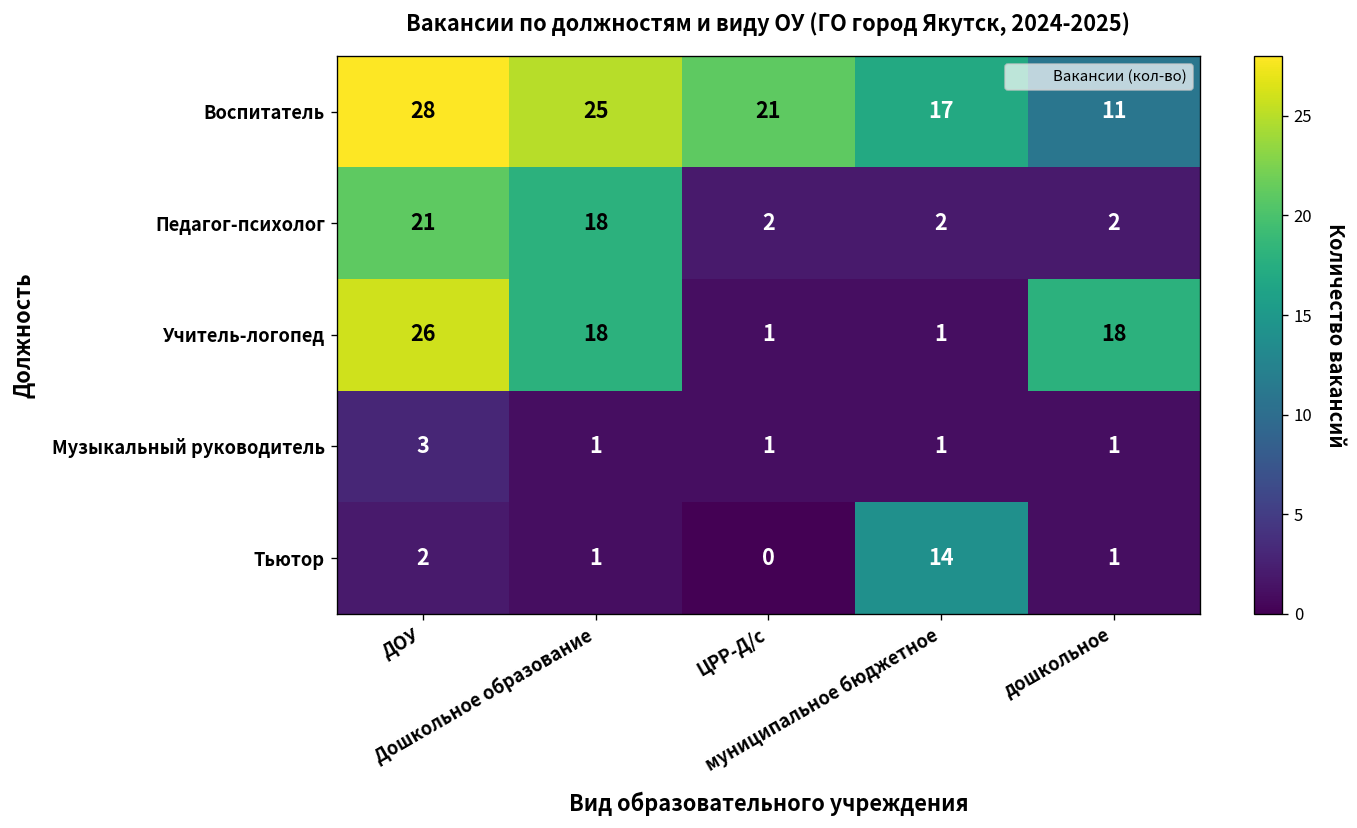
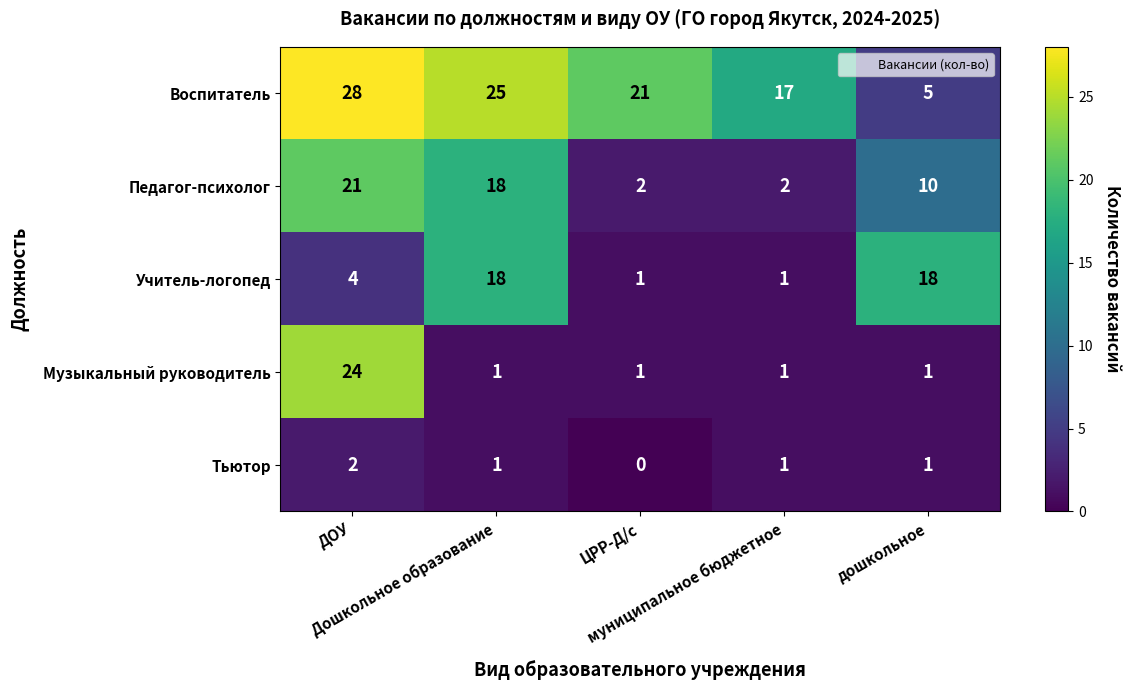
Воспитатель, дошкольное: 11 -> 5
Педагог-психолог, дошкольное: 2 -> 10
Учитель-логопед, ДОУ: 26 -> 4
Музыкальный руководитель, ДОУ: 3 -> 24
Тьютор, муниципальное бюджетное: 14 -> 1
